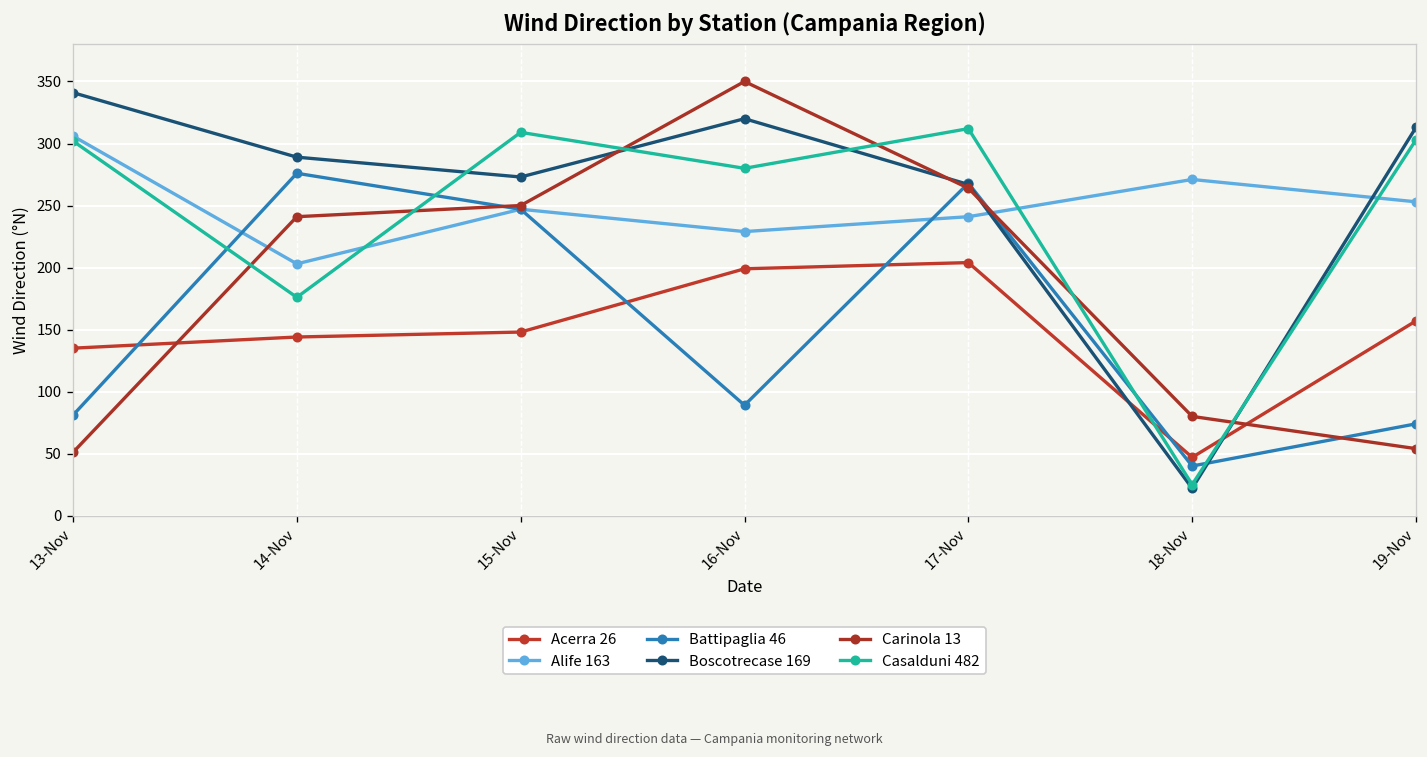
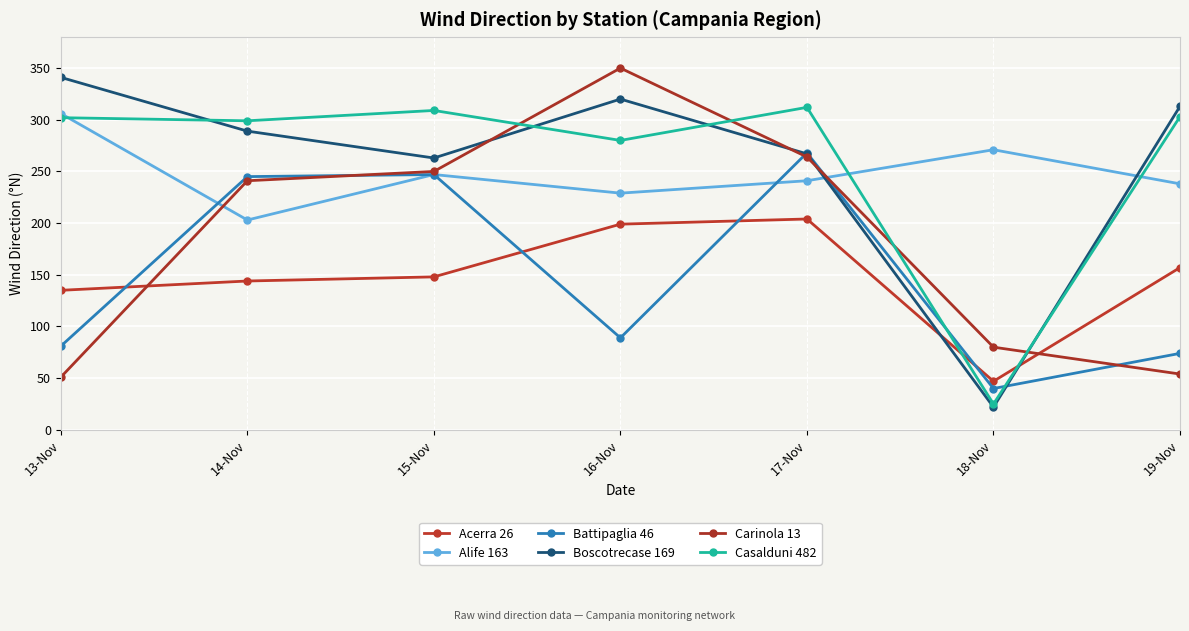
Battipaglia 46, 14-Nov: 276 -> 245
Casalduni 482, 14-Nov: 176 -> 299
Boscotrecase 169, 15-Nov: 273 -> 263
Alife 163, 19-Nov: 253 -> 238
